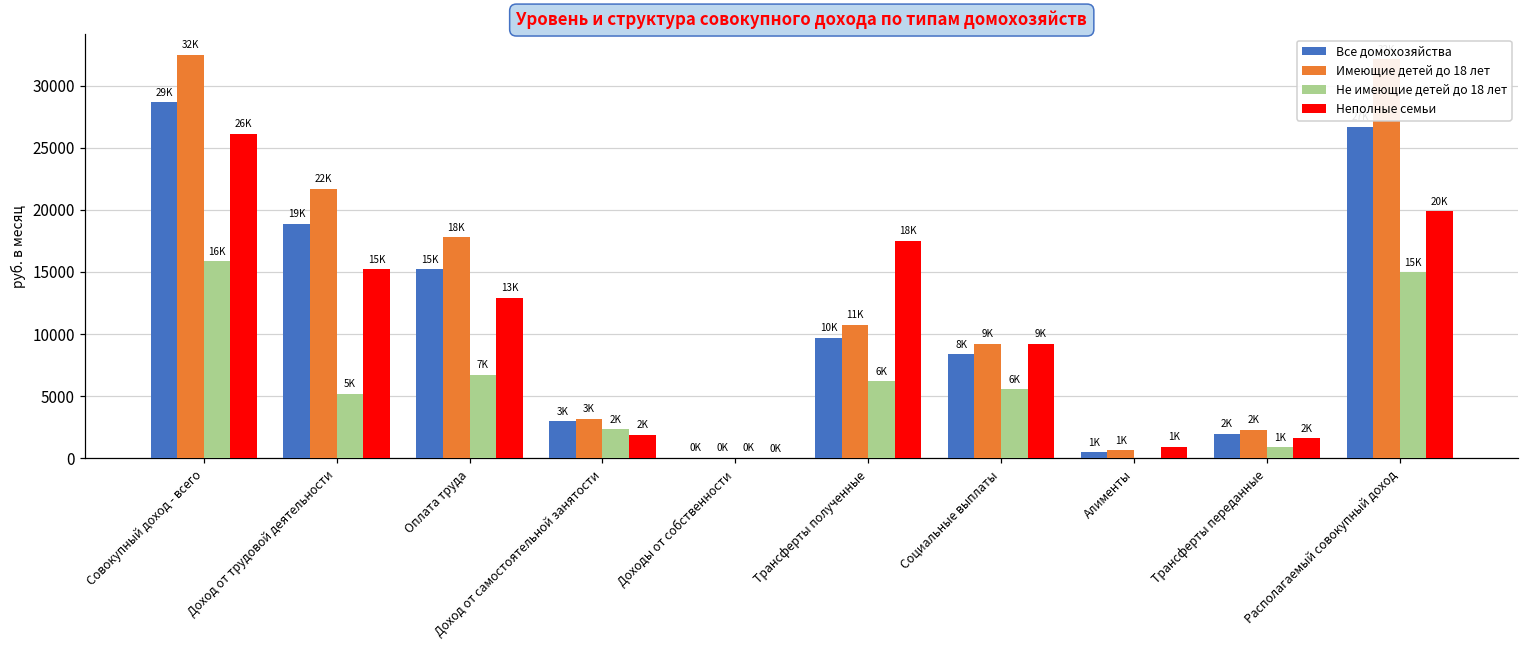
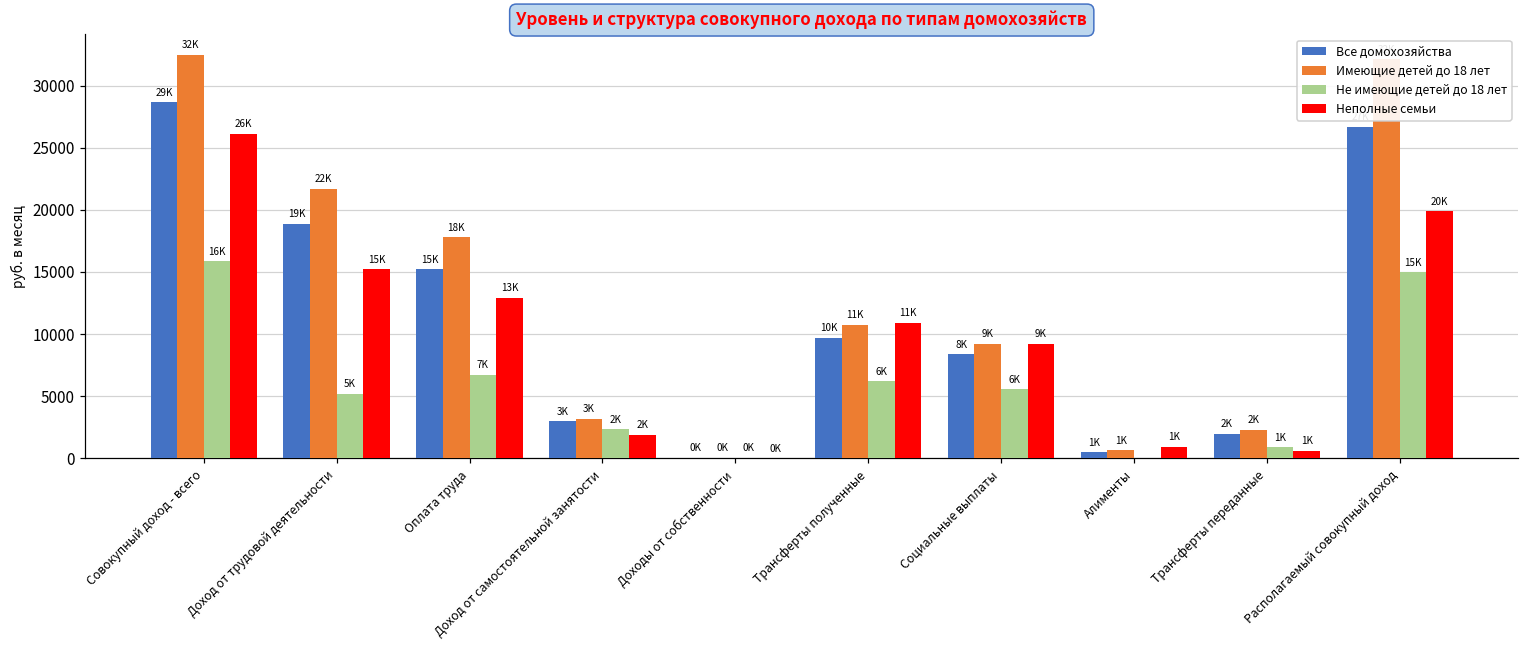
Неполные семьи, Трансферты полученные: 18K -> 11K
Неполные семьи, Трансферты переданные: 2K -> 1K
